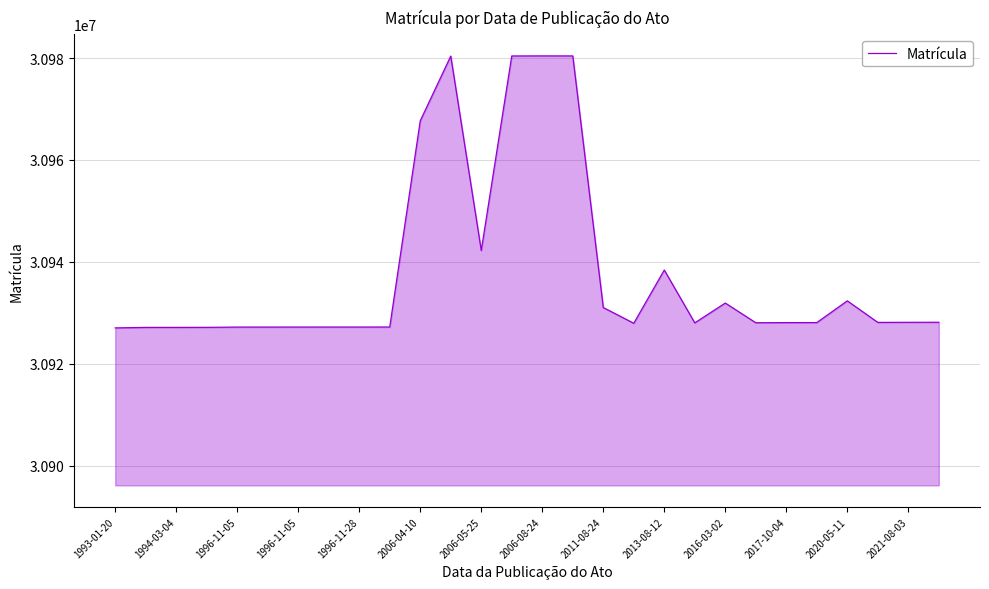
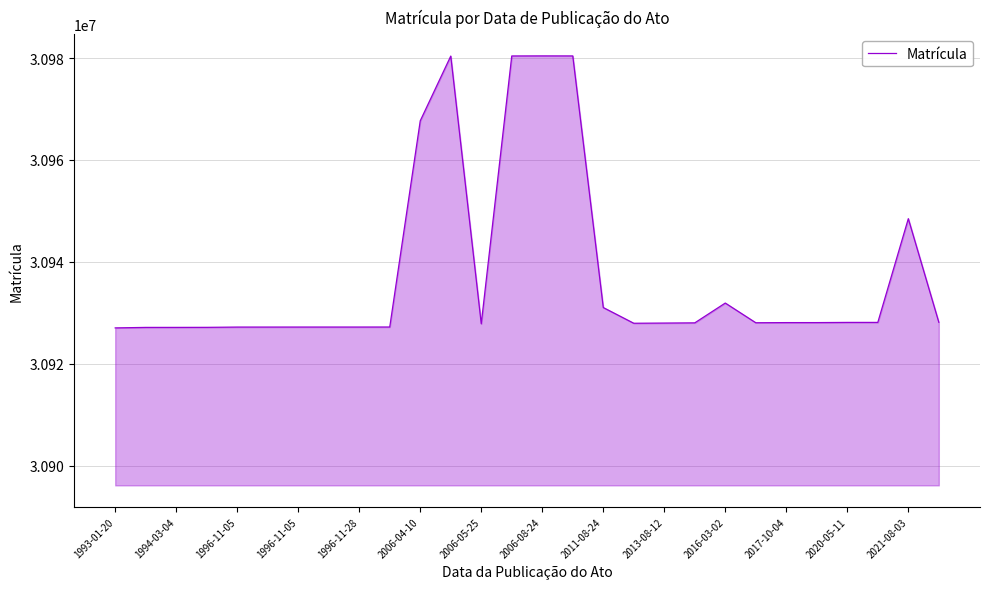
2006-05-25: 30942000 -> 30928000
2013-08-12: 30938000 -> 30928000
2020-05-11: 30932000 -> 30928000
2021-08-03: 30928000 -> 30948000
